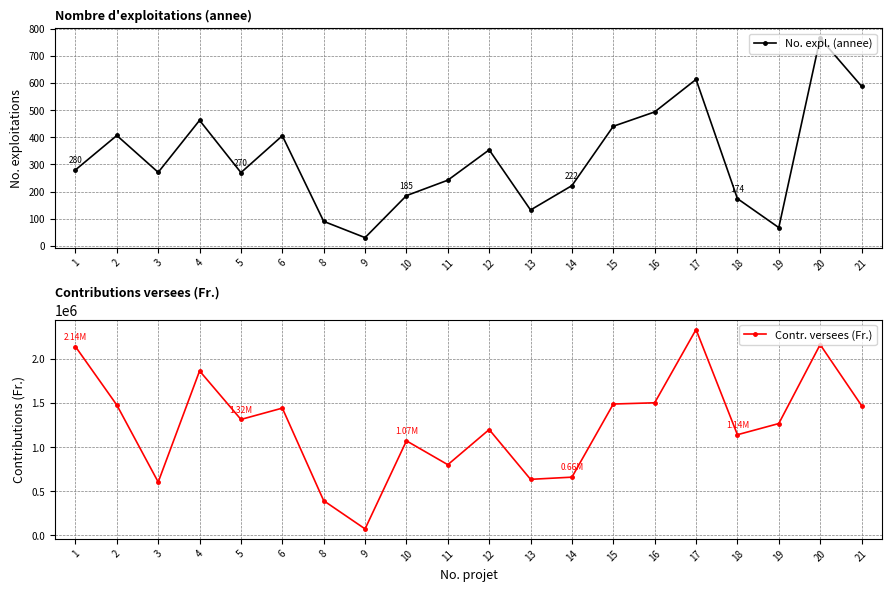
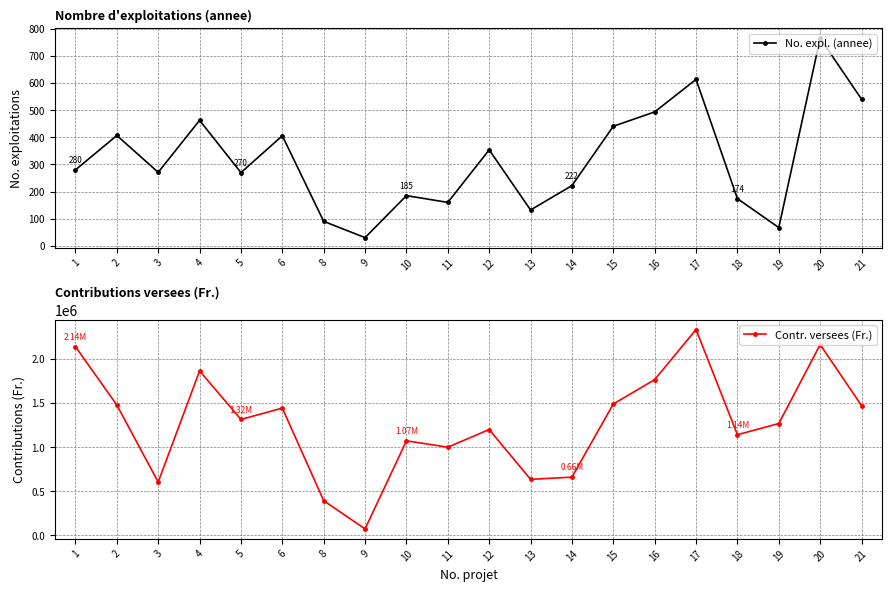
Nombre d'exploitations (annee), 11: 240 -> 160
Nombre d'exploitations (annee), 21: 590 -> 540
Contributions versees (Fr.), 11: 800000 -> 1000000
Contributions versees (Fr.), 16: 1500000 -> 1800000
